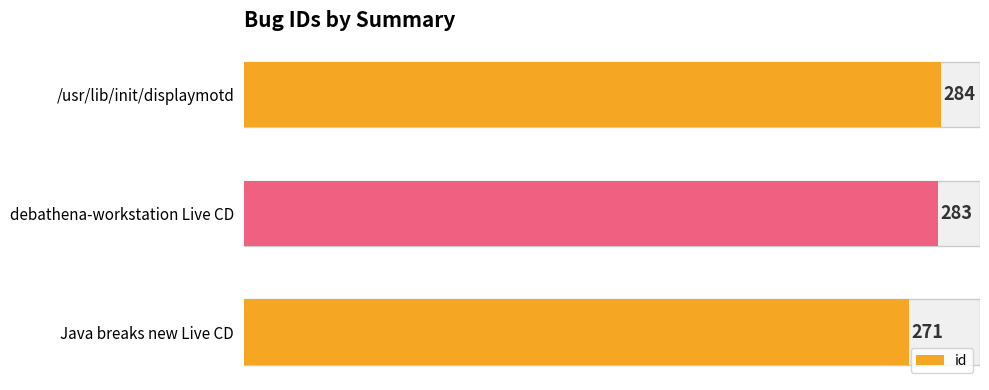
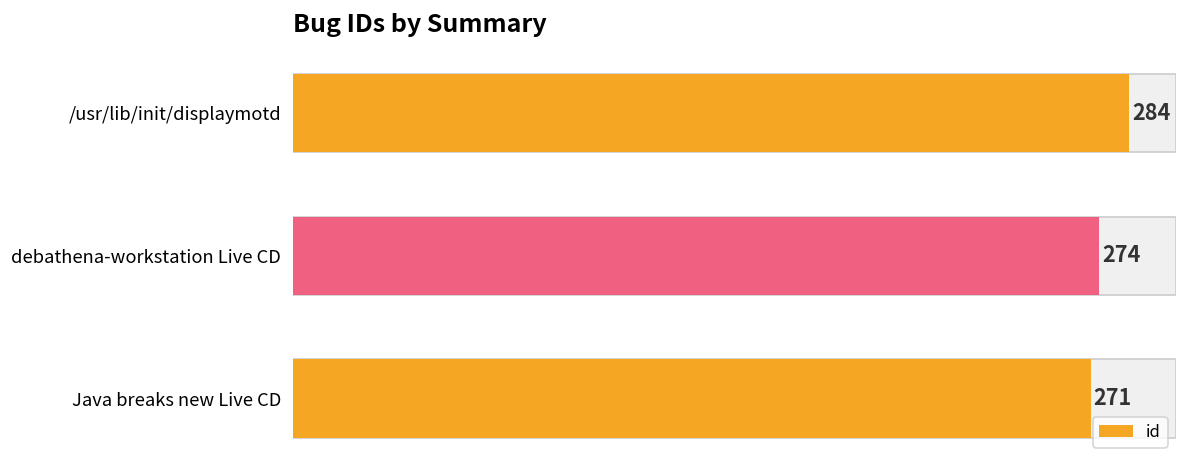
debathena-workstation Live CD: 283 -> 274
